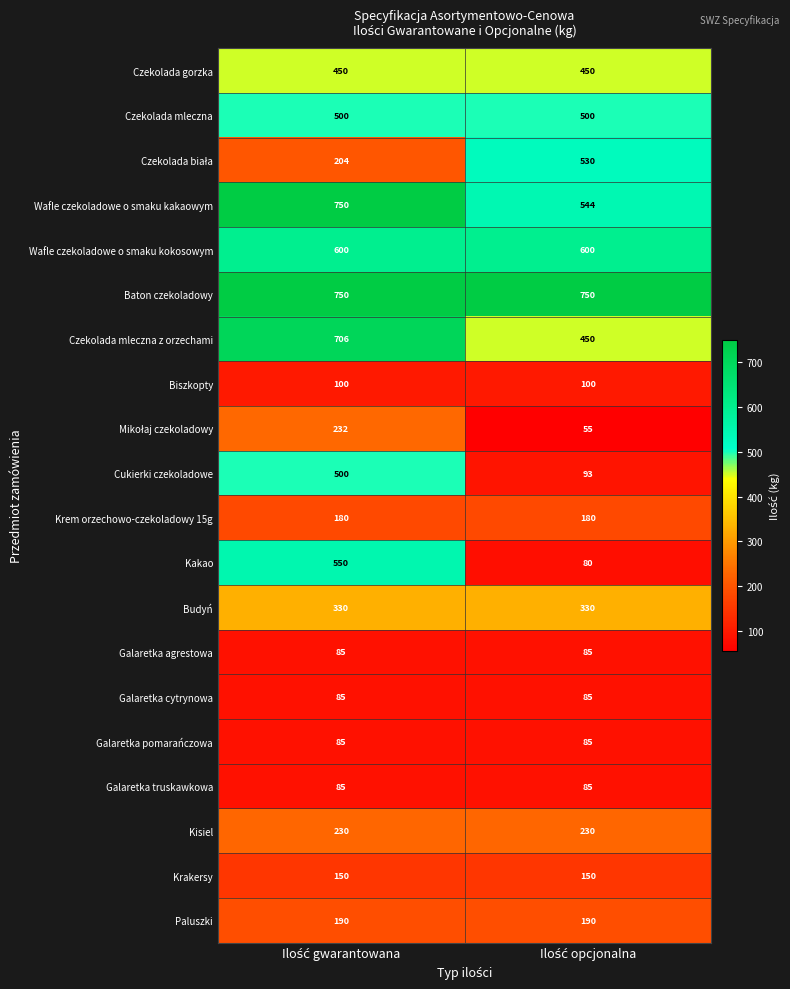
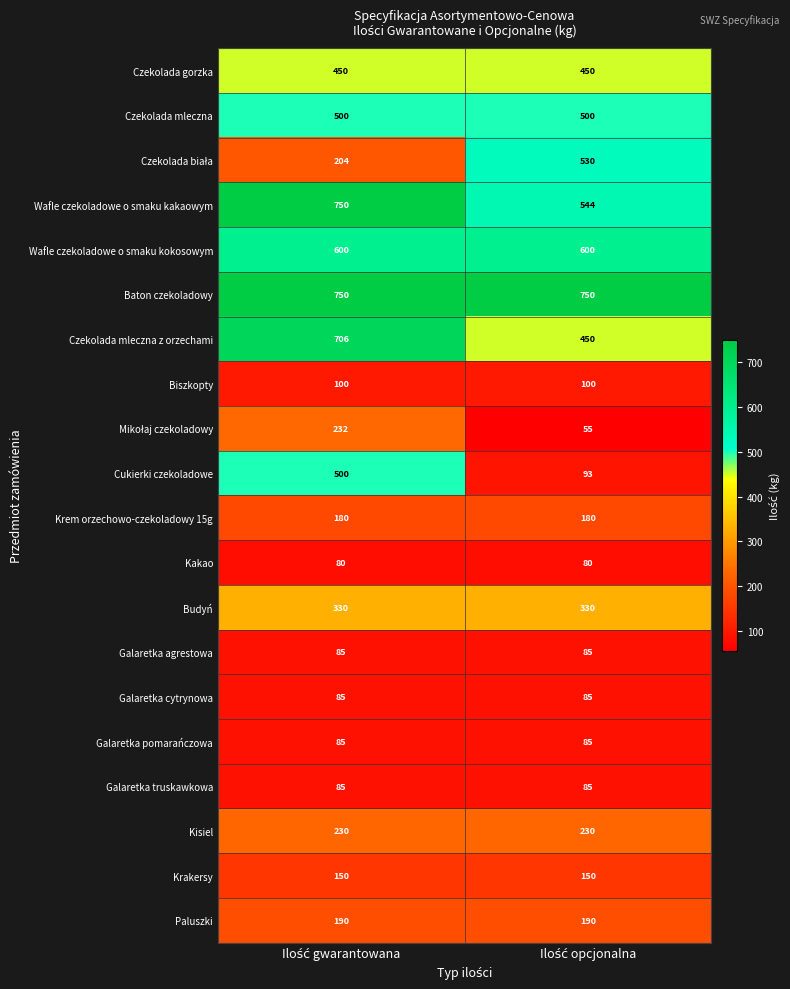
Kakao, Ilość gwarantowana: 550 -> 80
